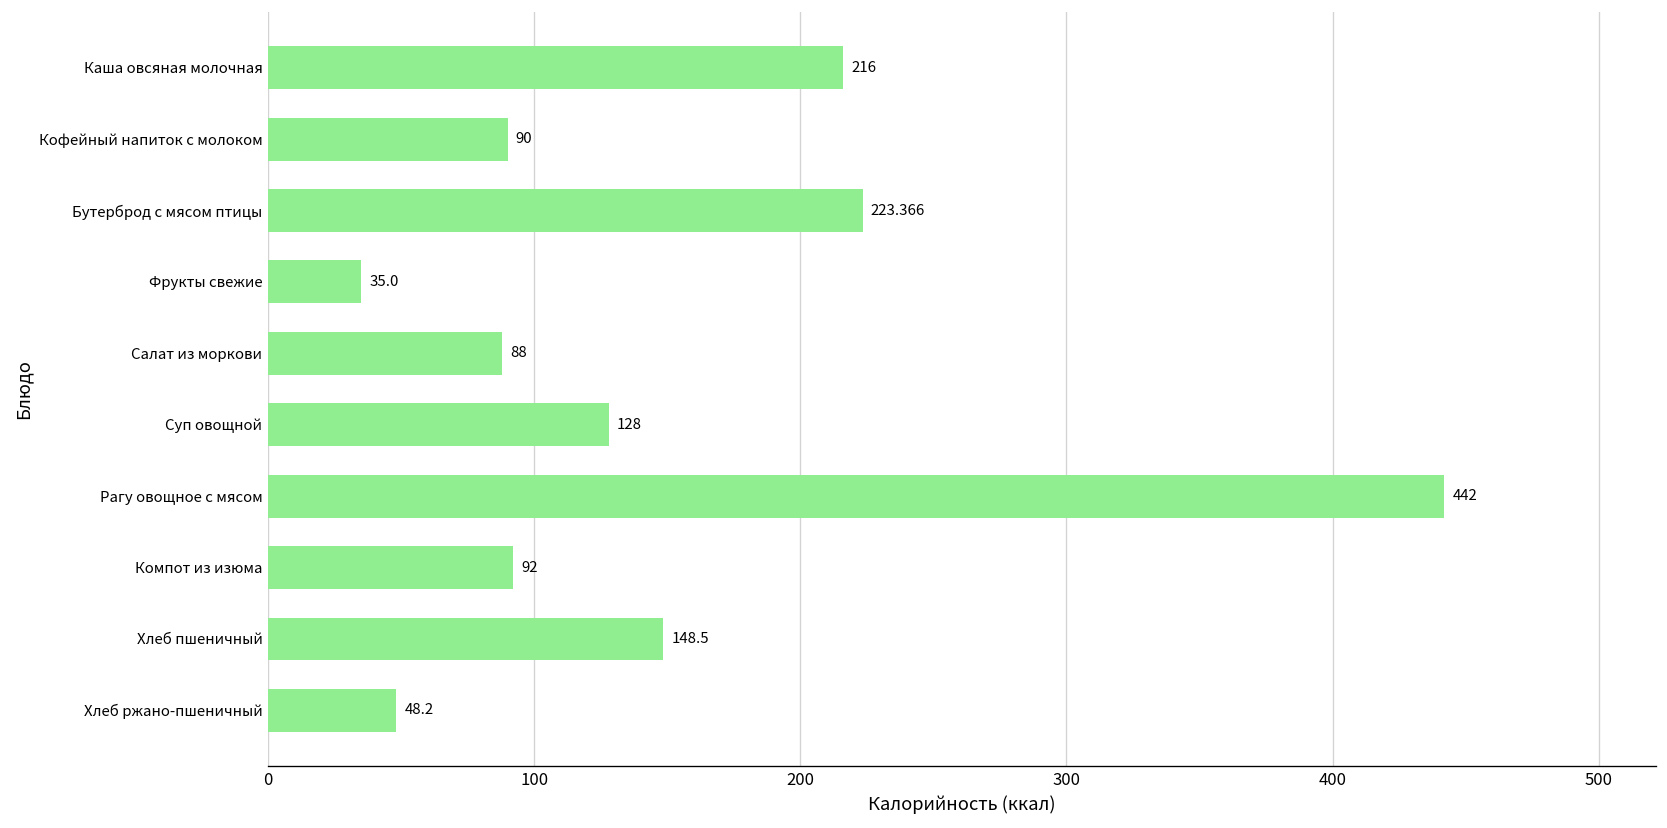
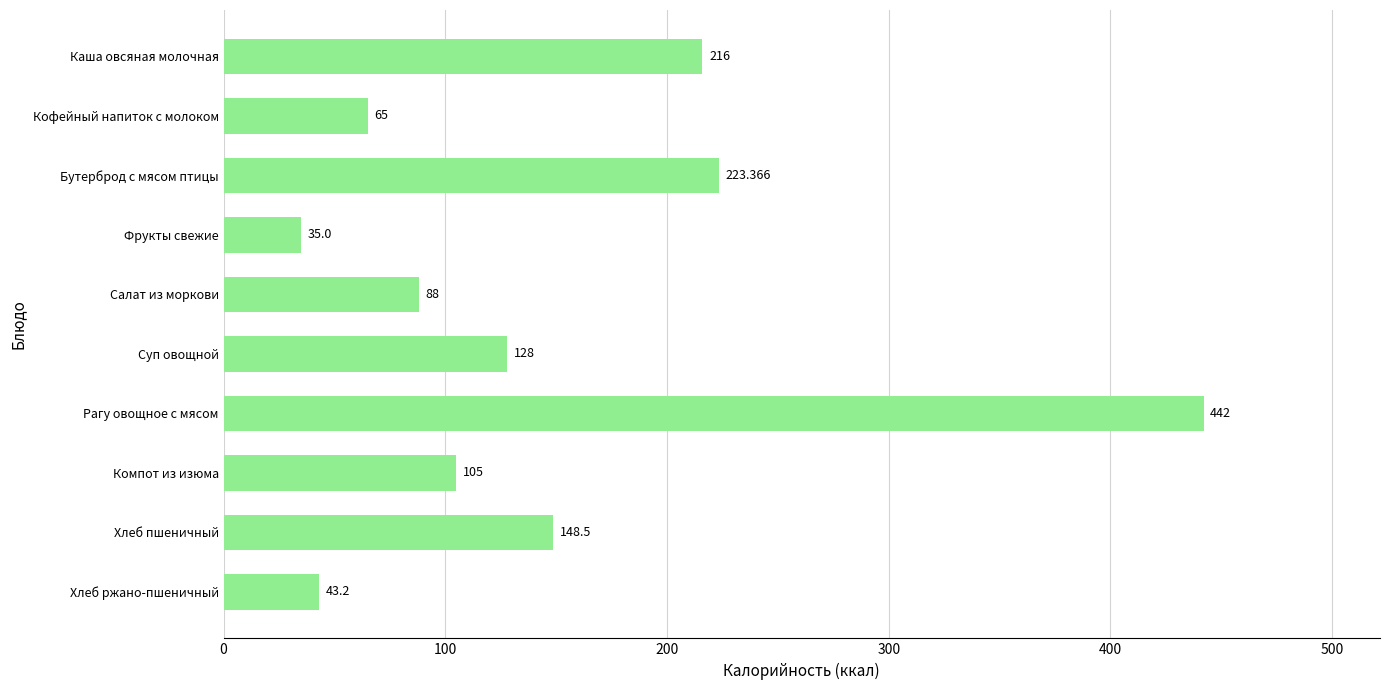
Кофейный напиток с молоком: 90 -> 65
Компот из изюма: 92 -> 105
Хлеб ржано-пшеничный: 48.2 -> 43.2
